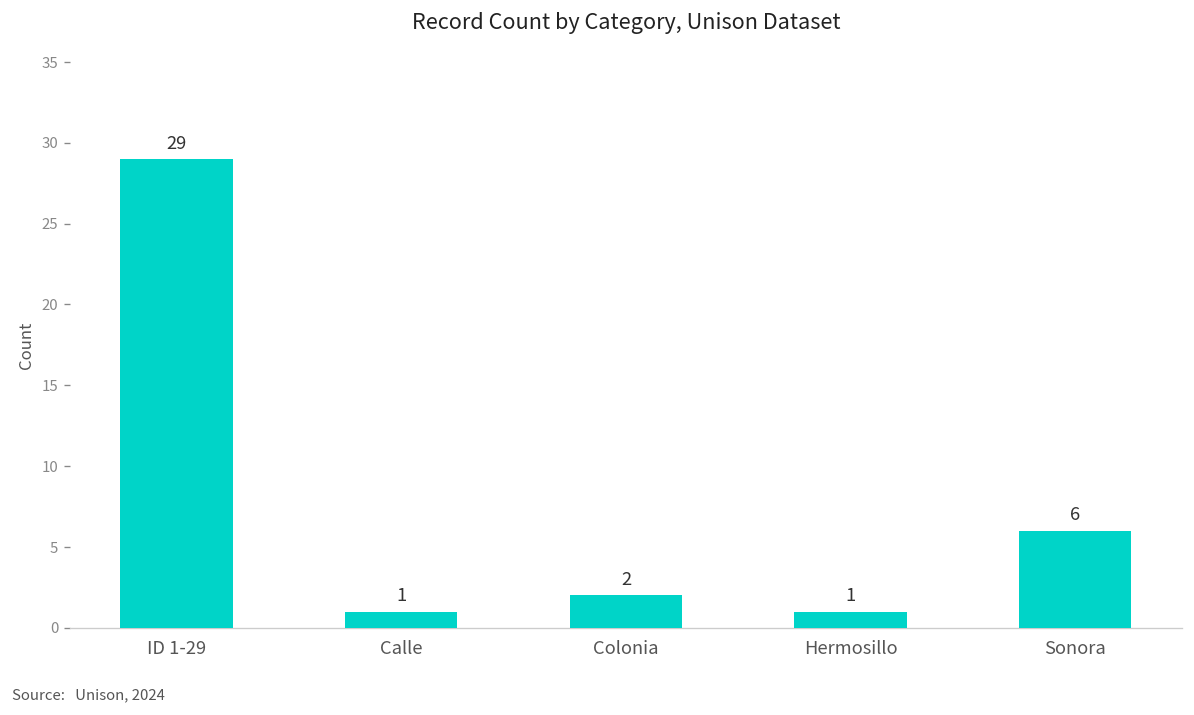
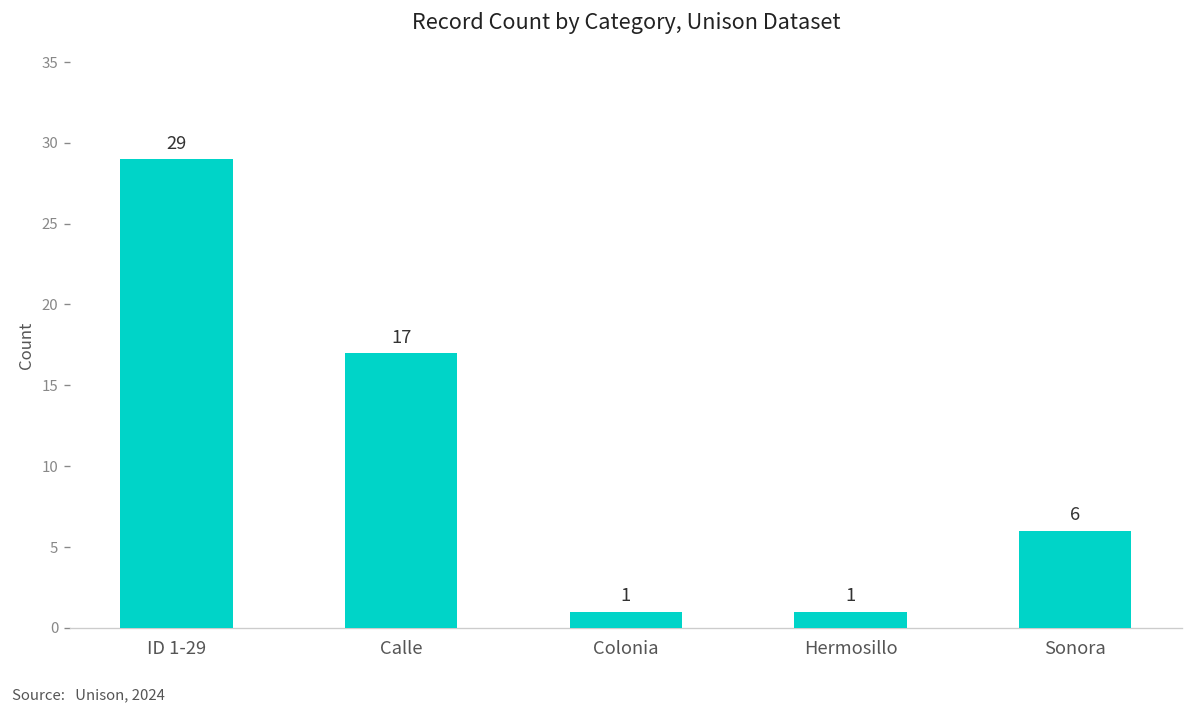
Calle: 1 -> 17
Colonia: 2 -> 1
